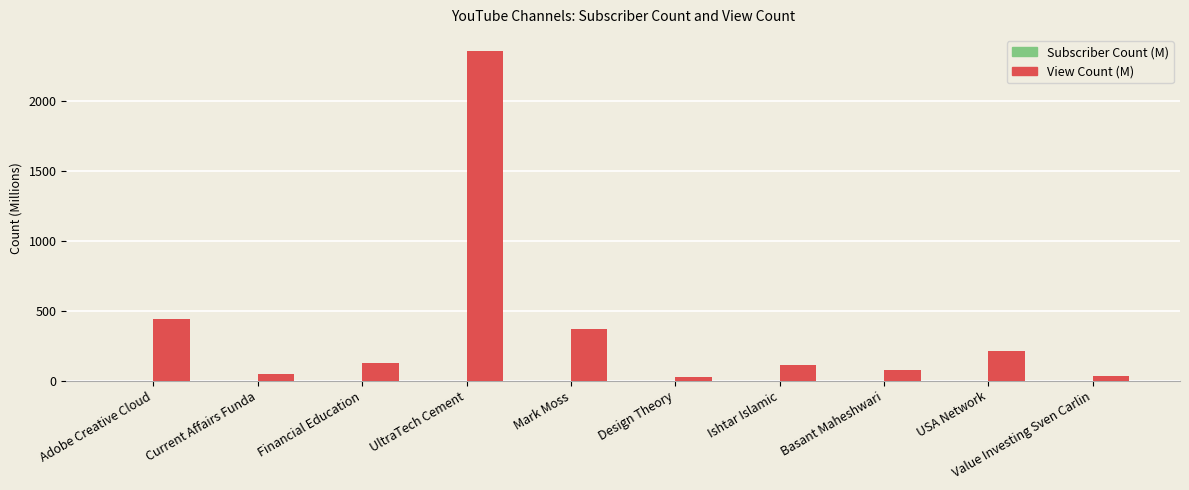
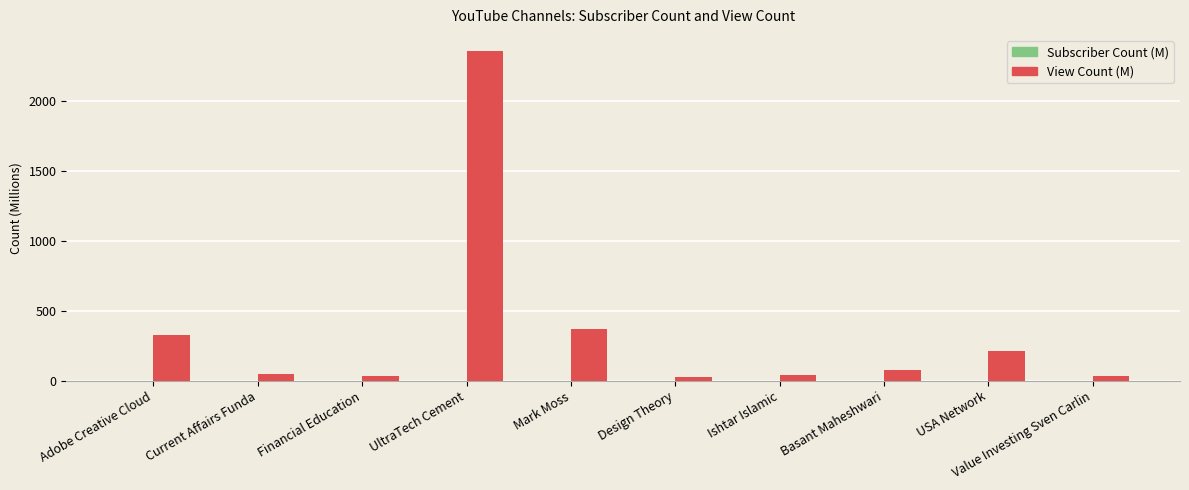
View Count (M), Adobe Creative Cloud: 440 -> 330
View Count (M), Financial Education: 120 -> 40
View Count (M), Ishtar Islamic: 110 -> 40
